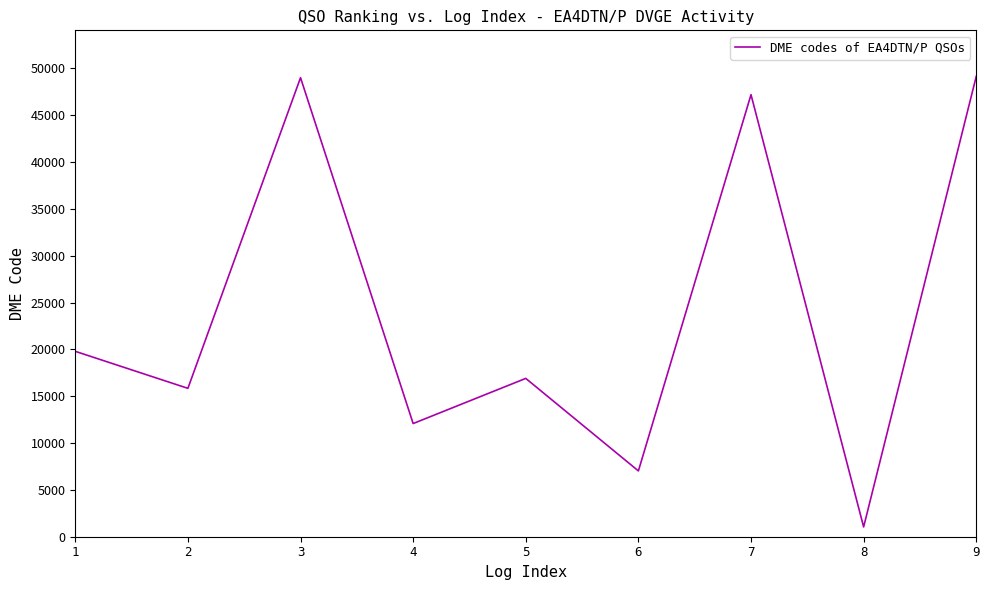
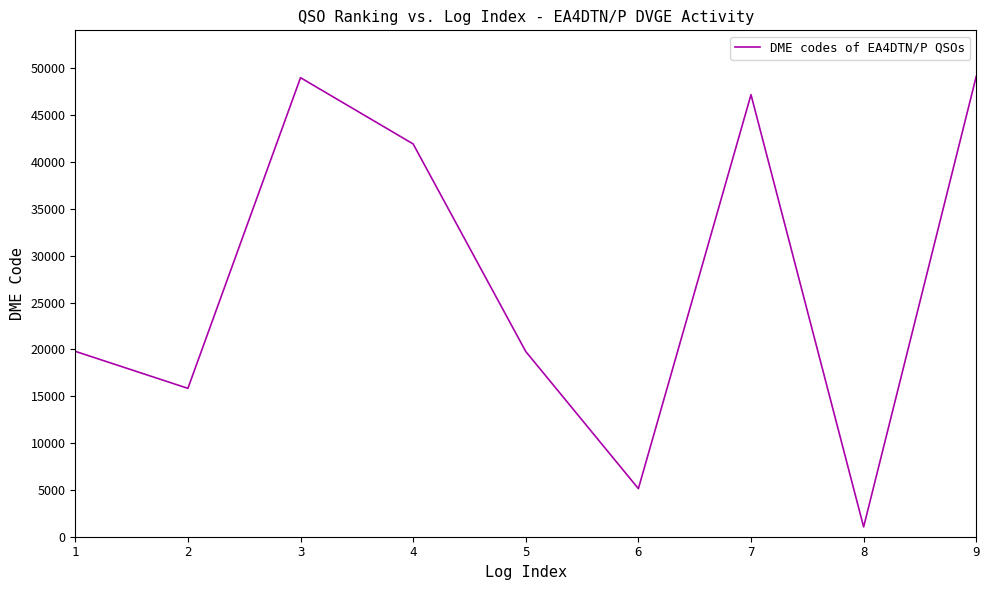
4: 12000 -> 42000
5: 17000 -> 20000
6: 7000 -> 5000
